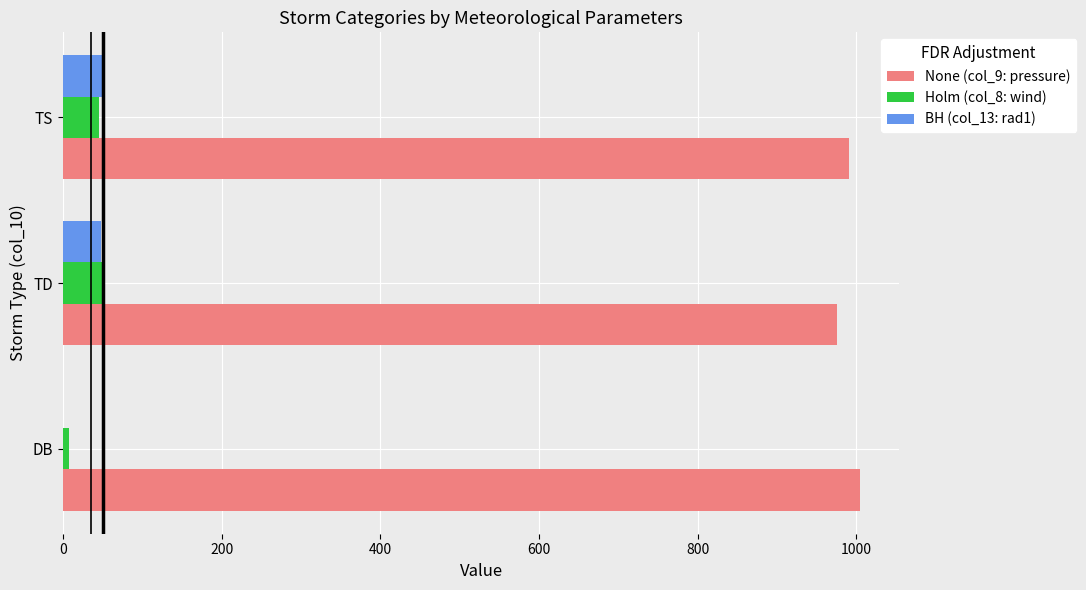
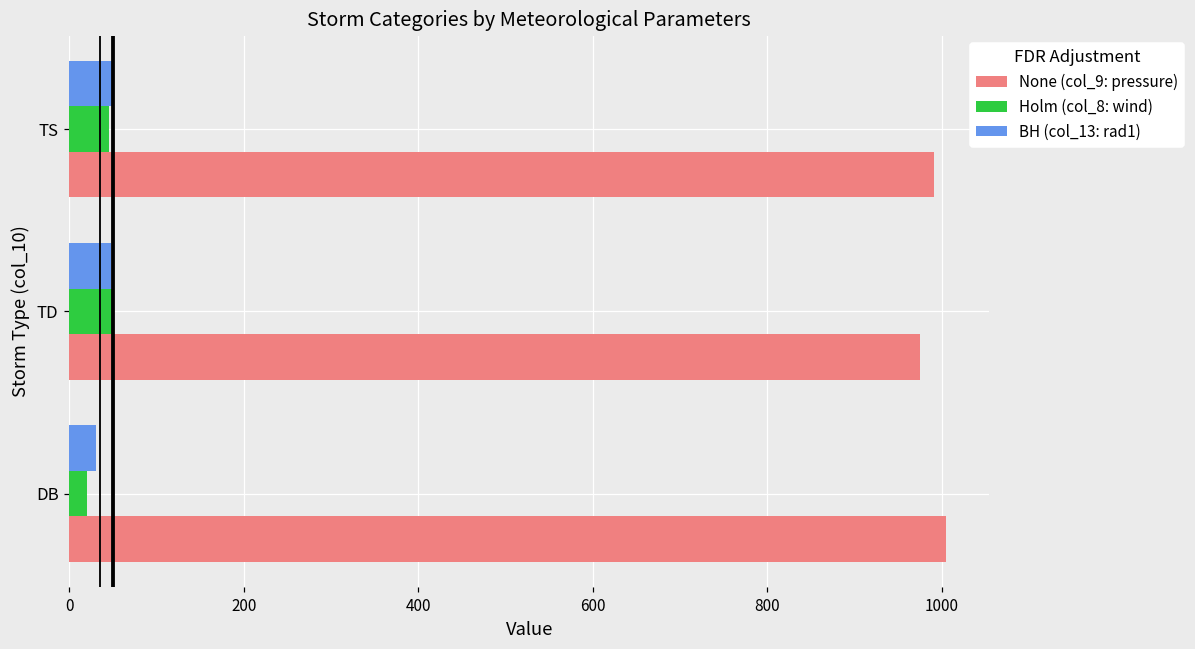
BH (col_13: rad1), DB: 0 -> 30
Holm (col_8: wind), DB: 10 -> 20
